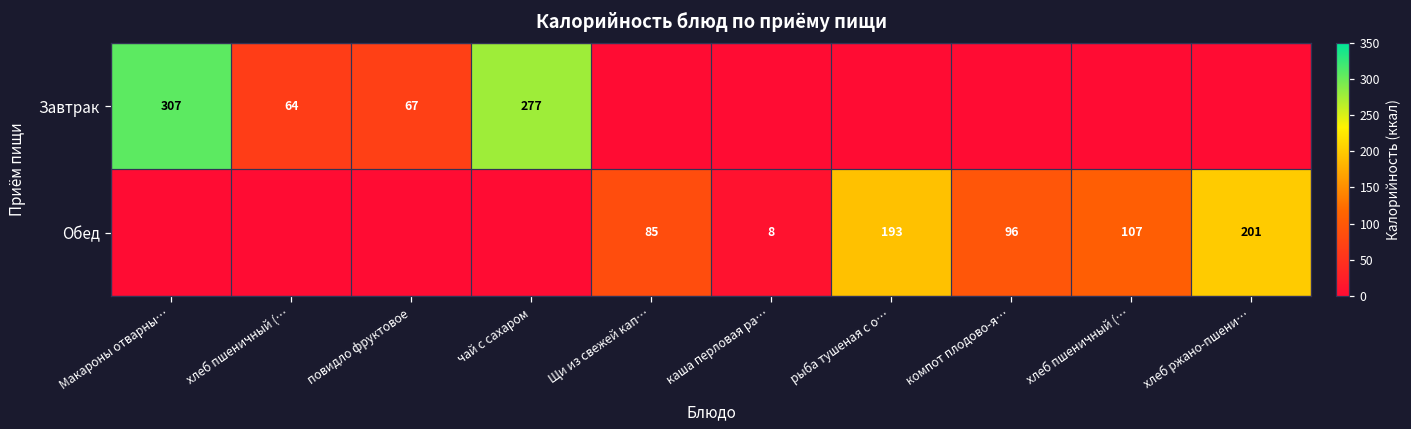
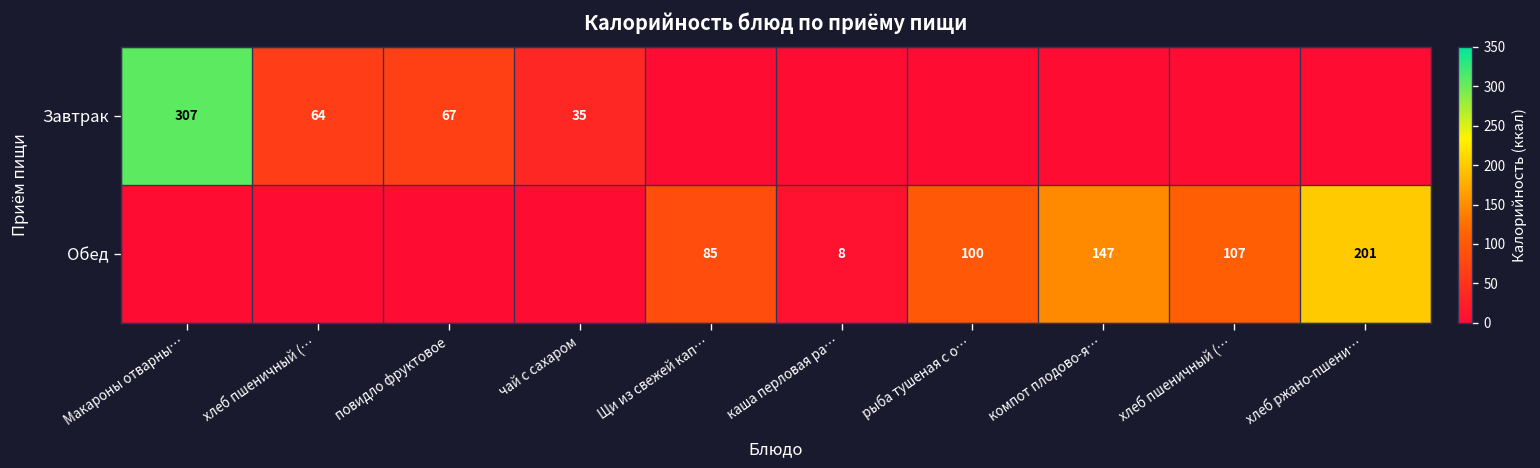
Завтрак, чай с сахаром: 277 -> 35
Обед, рыба тушеная с о…: 193 -> 100
Обед, компот плодово-я…: 96 -> 147
